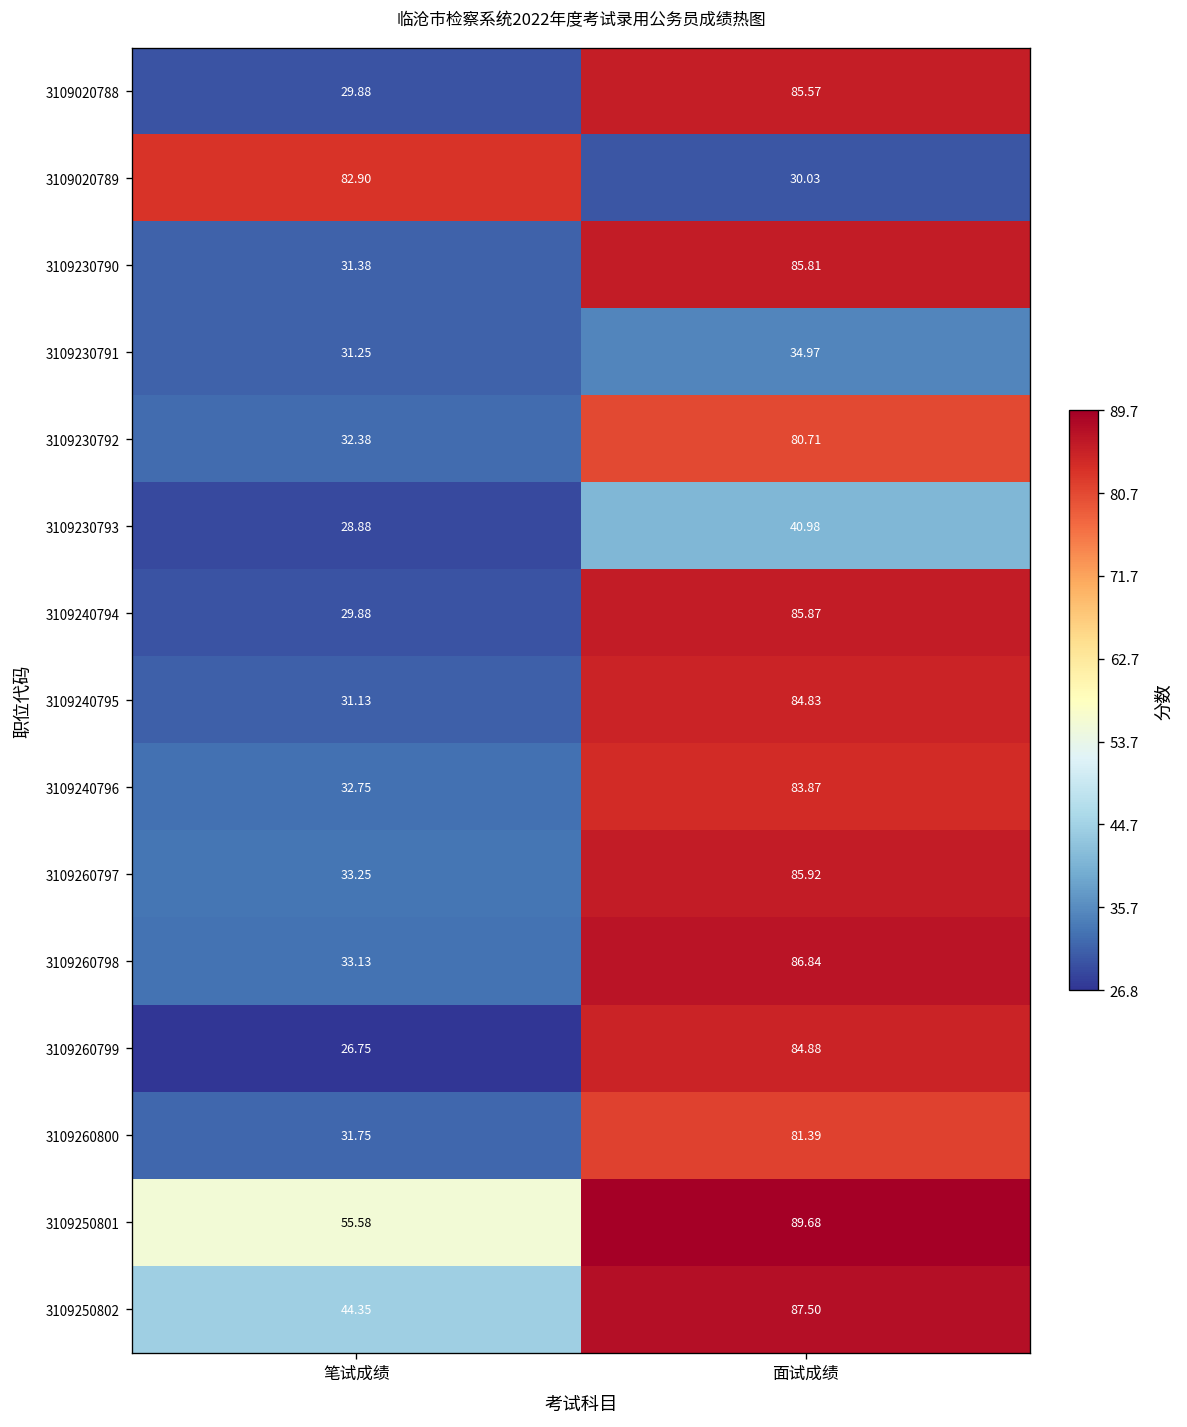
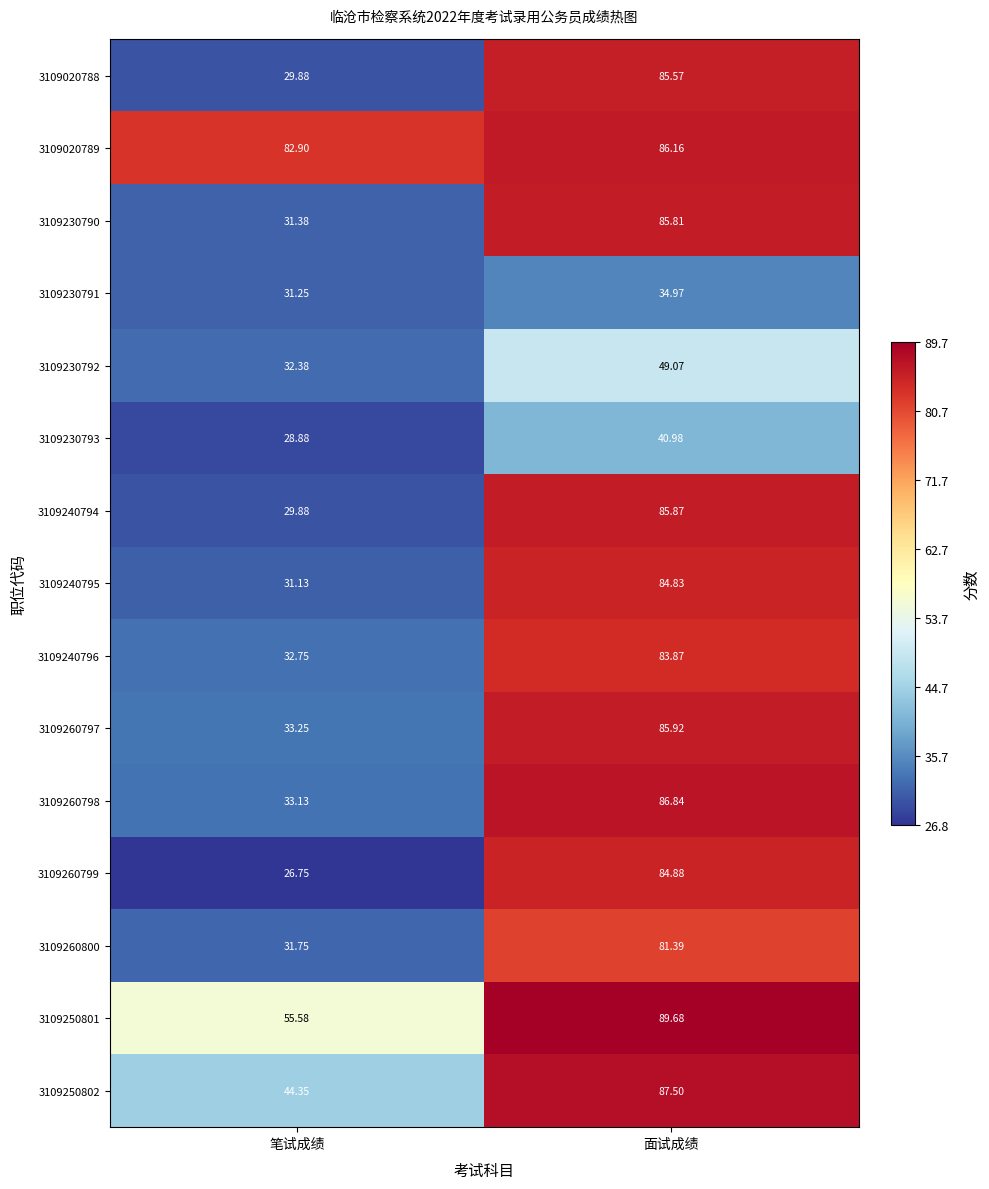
3109020789, 面试成绩: 30.03 -> 86.16
3109230792, 面试成绩: 80.71 -> 49.07
